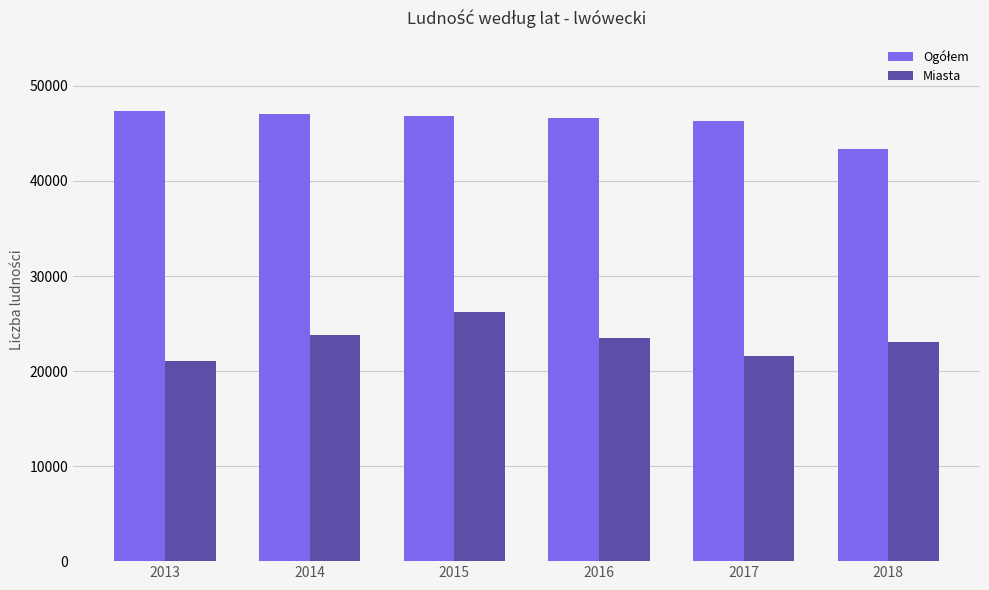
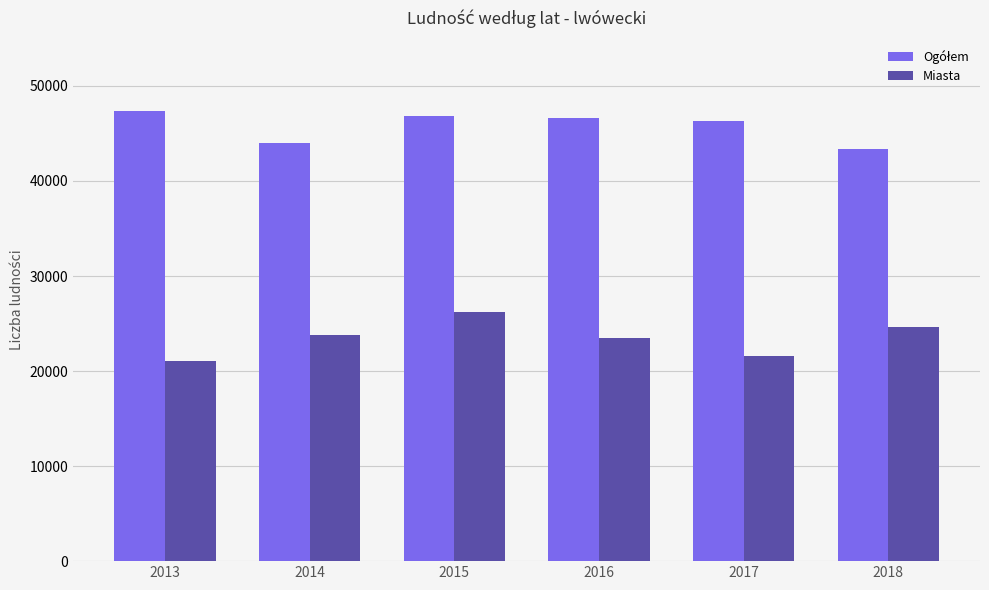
Ogółem, 2014: 47000 -> 44000
Miasta, 2018: 23000 -> 25000
